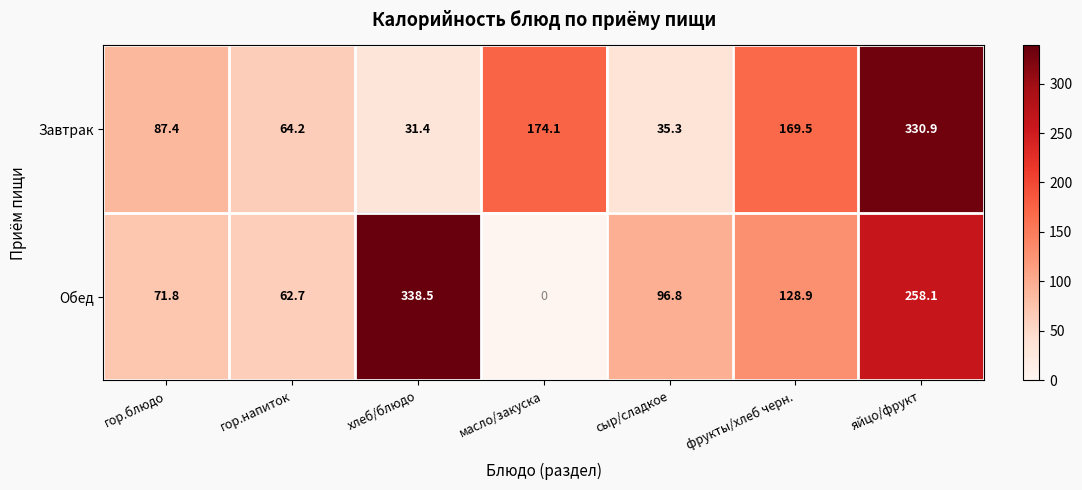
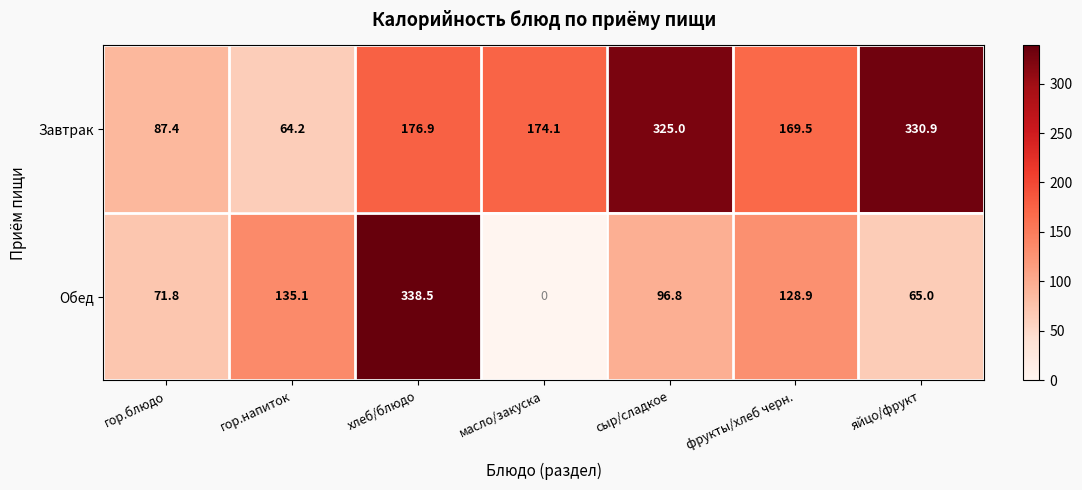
Завтрак, хлеб/блюдо: 31.4 -> 176.9
Завтрак, сыр/сладкое: 35.3 -> 325.0
Обед, гор.напиток: 62.7 -> 135.1
Обед, яйцо/фрукт: 258.1 -> 65.0
